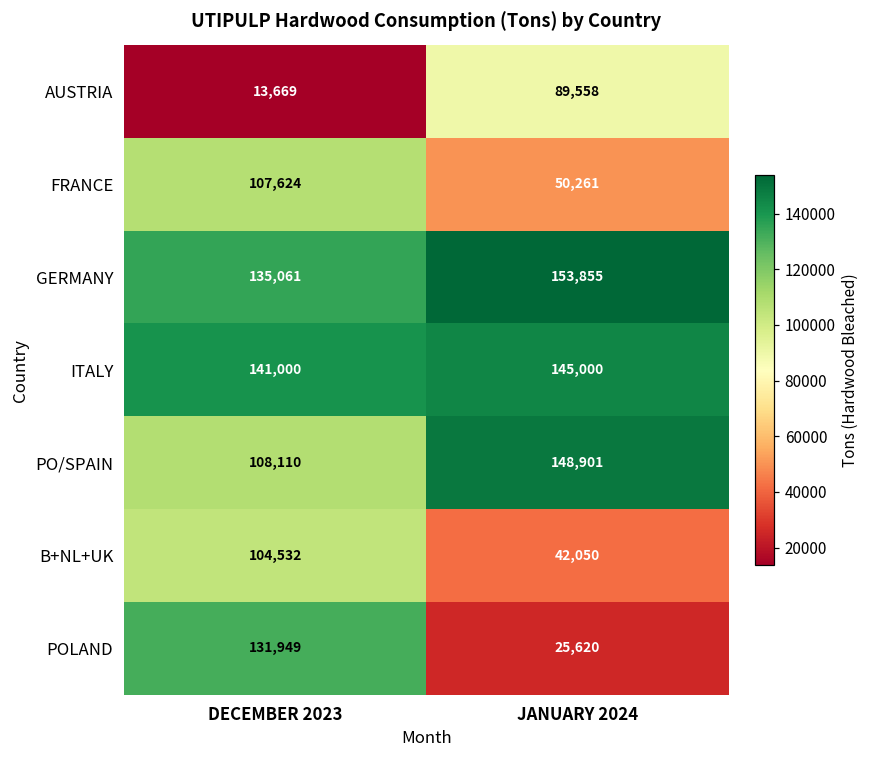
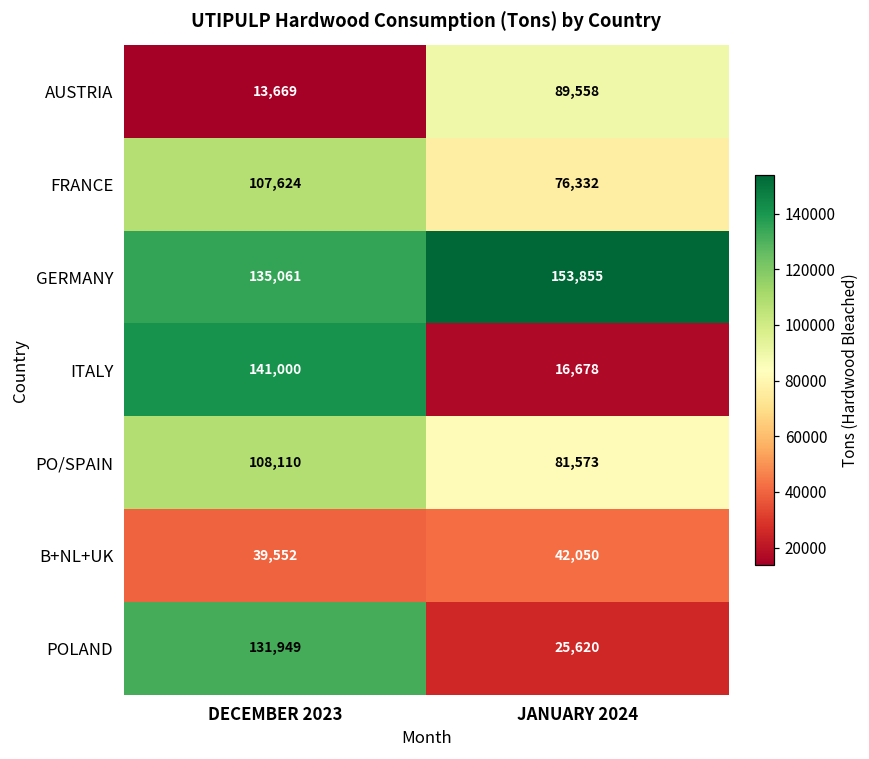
FRANCE, JANUARY 2024: 50,261 -> 76,332
ITALY, JANUARY 2024: 145,000 -> 16,678
PO/SPAIN, JANUARY 2024: 148,901 -> 81,573
B+NL+UK, DECEMBER 2023: 104,532 -> 39,552
